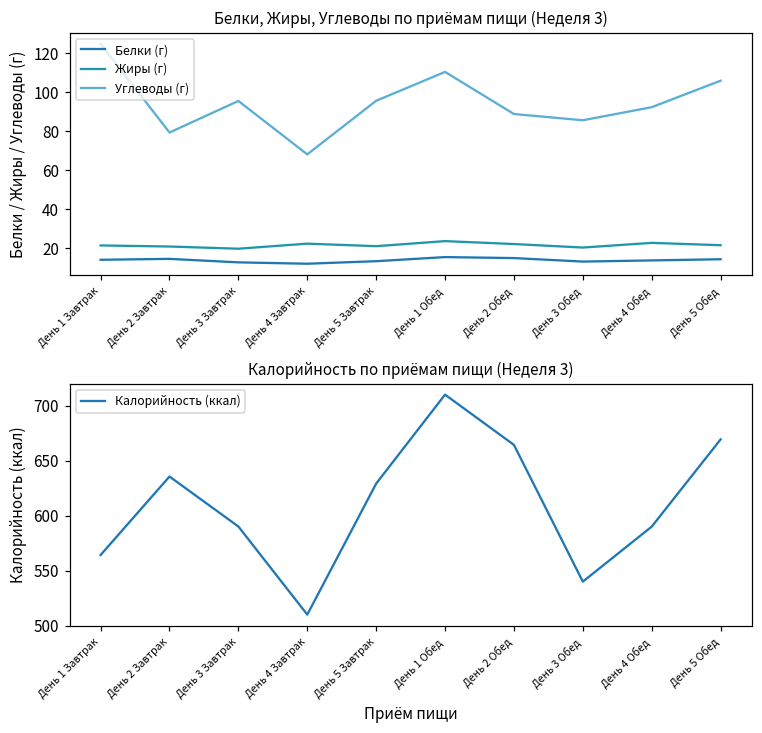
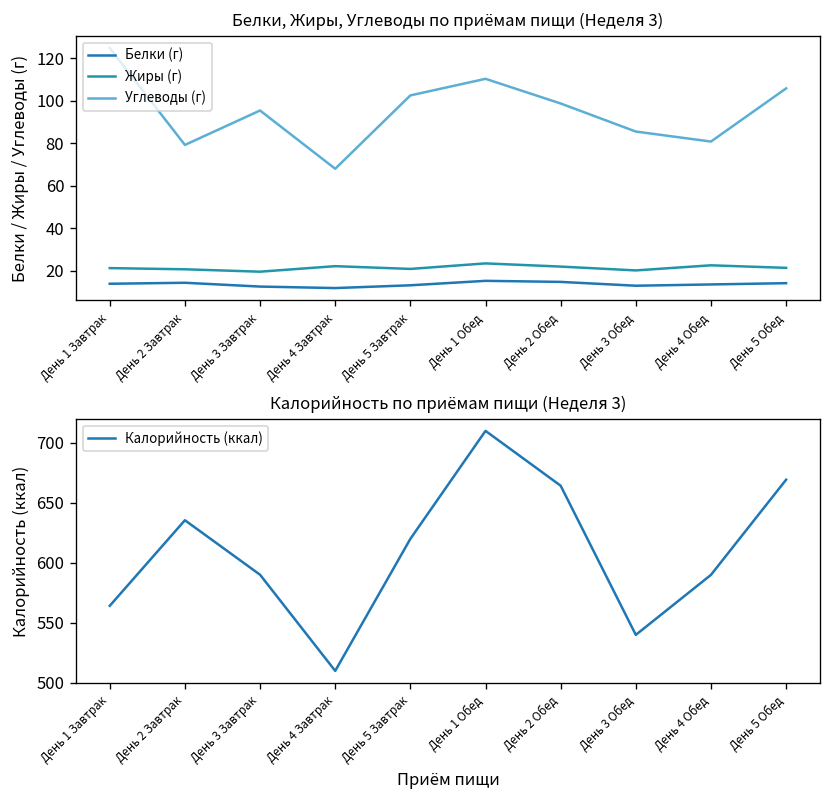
Белки, Жиры, Углеводы по приёмам пищи (Неделя 3), Углеводы (г), День 5 Завтрак: 95 -> 102
Белки, Жиры, Углеводы по приёмам пищи (Неделя 3), Углеводы (г), День 2 Обед: 89 -> 99
Белки, Жиры, Углеводы по приёмам пищи (Неделя 3), Углеводы (г), День 4 Обед: 92 -> 81
Калорийность по приёмам пищи (Неделя 3), День 5 Завтрак: 630 -> 620
